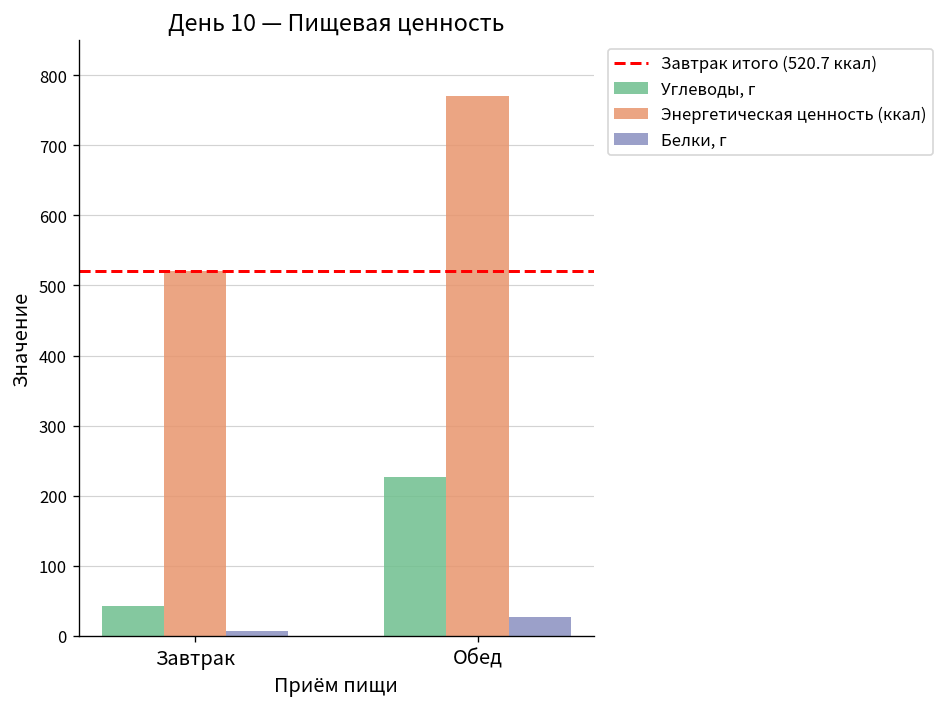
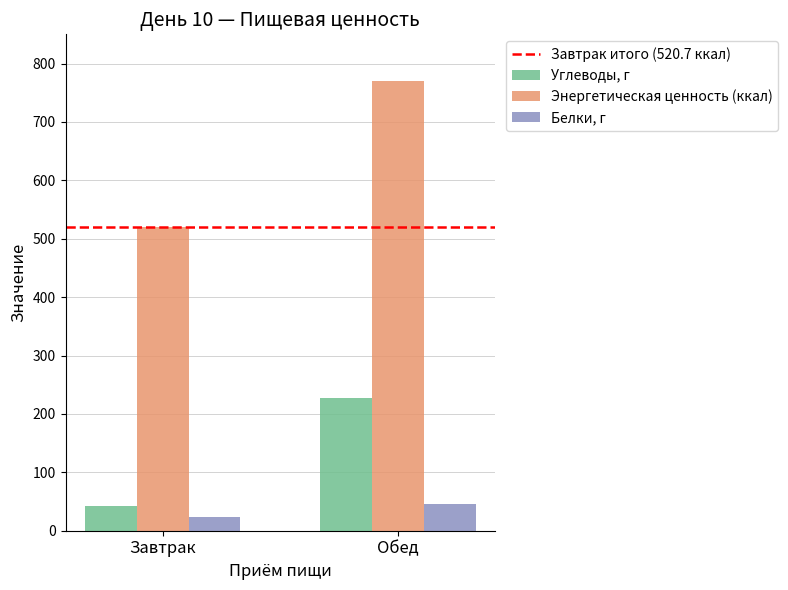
Белки, г, Завтрак: 10 -> 20
Белки, г, Обед: 30 -> 50
